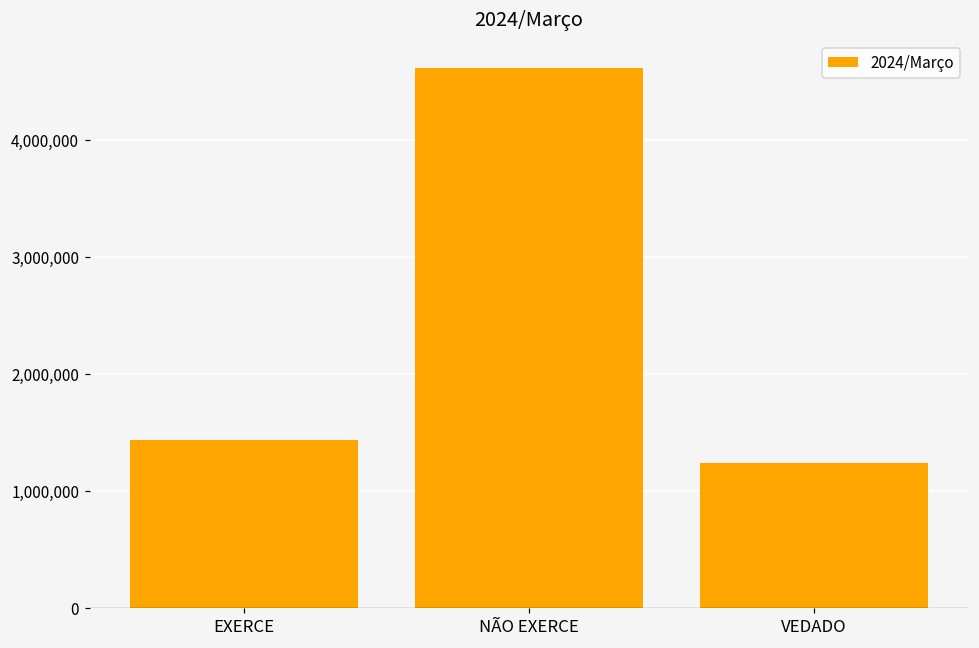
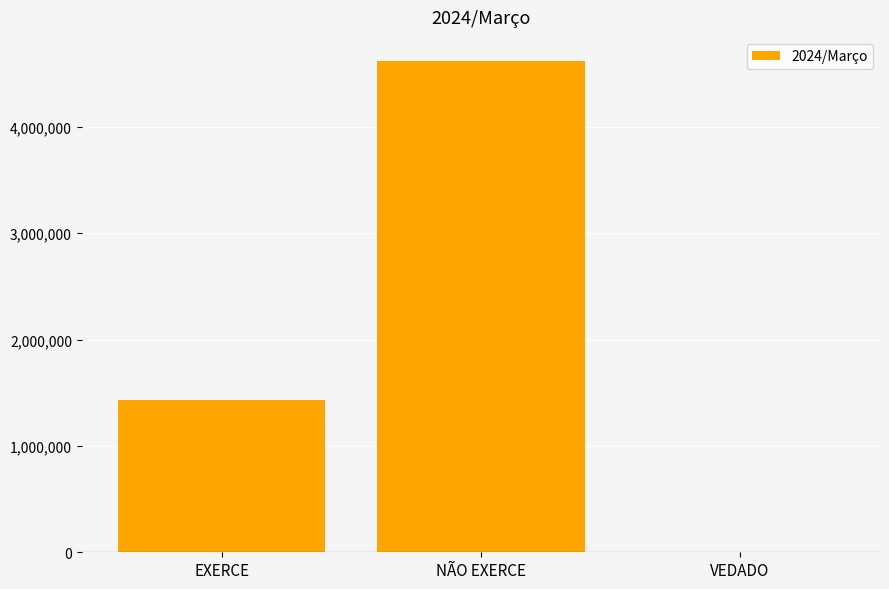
VEDADO: 1,240,000 -> 0
